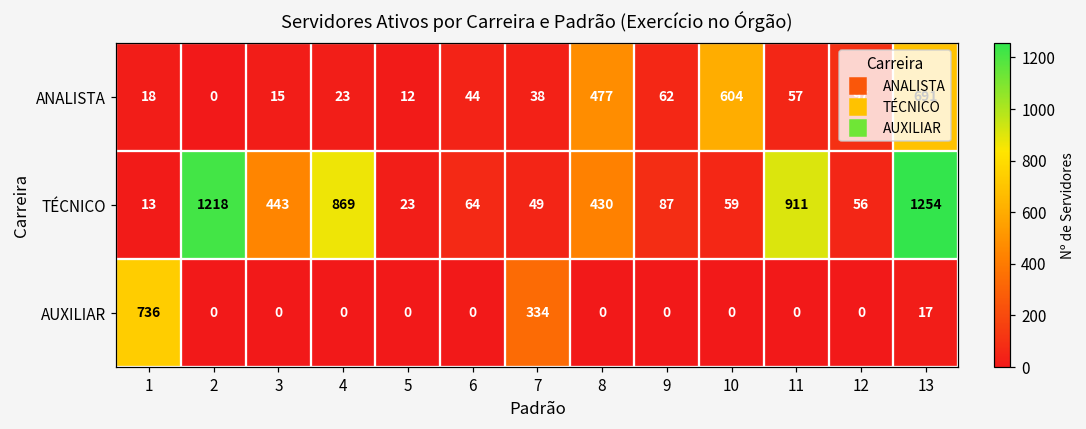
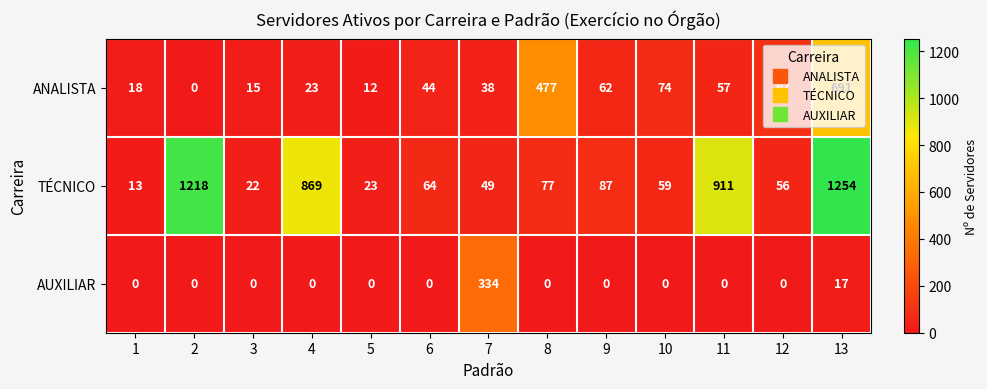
ANALISTA, 10: 604 -> 74
TÉCNICO, 3: 443 -> 22
TÉCNICO, 8: 430 -> 77
AUXILIAR, 1: 736 -> 0
